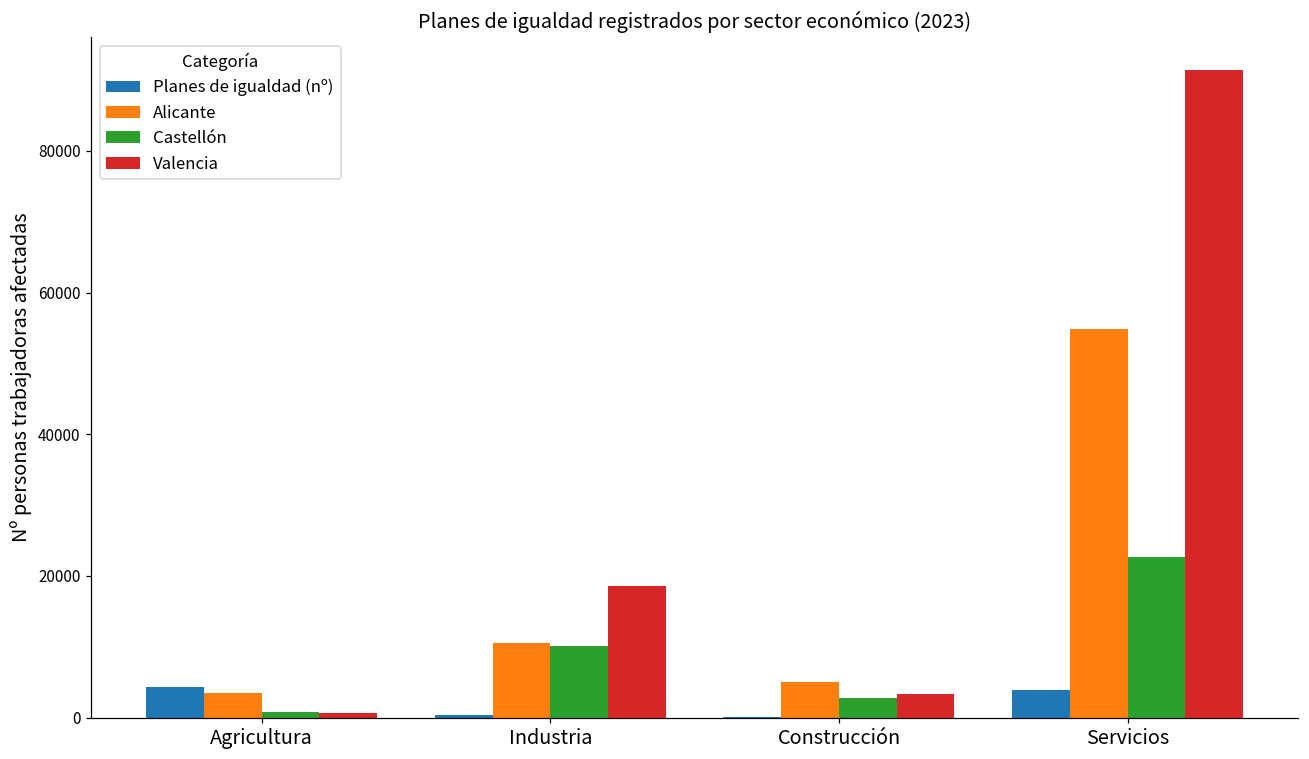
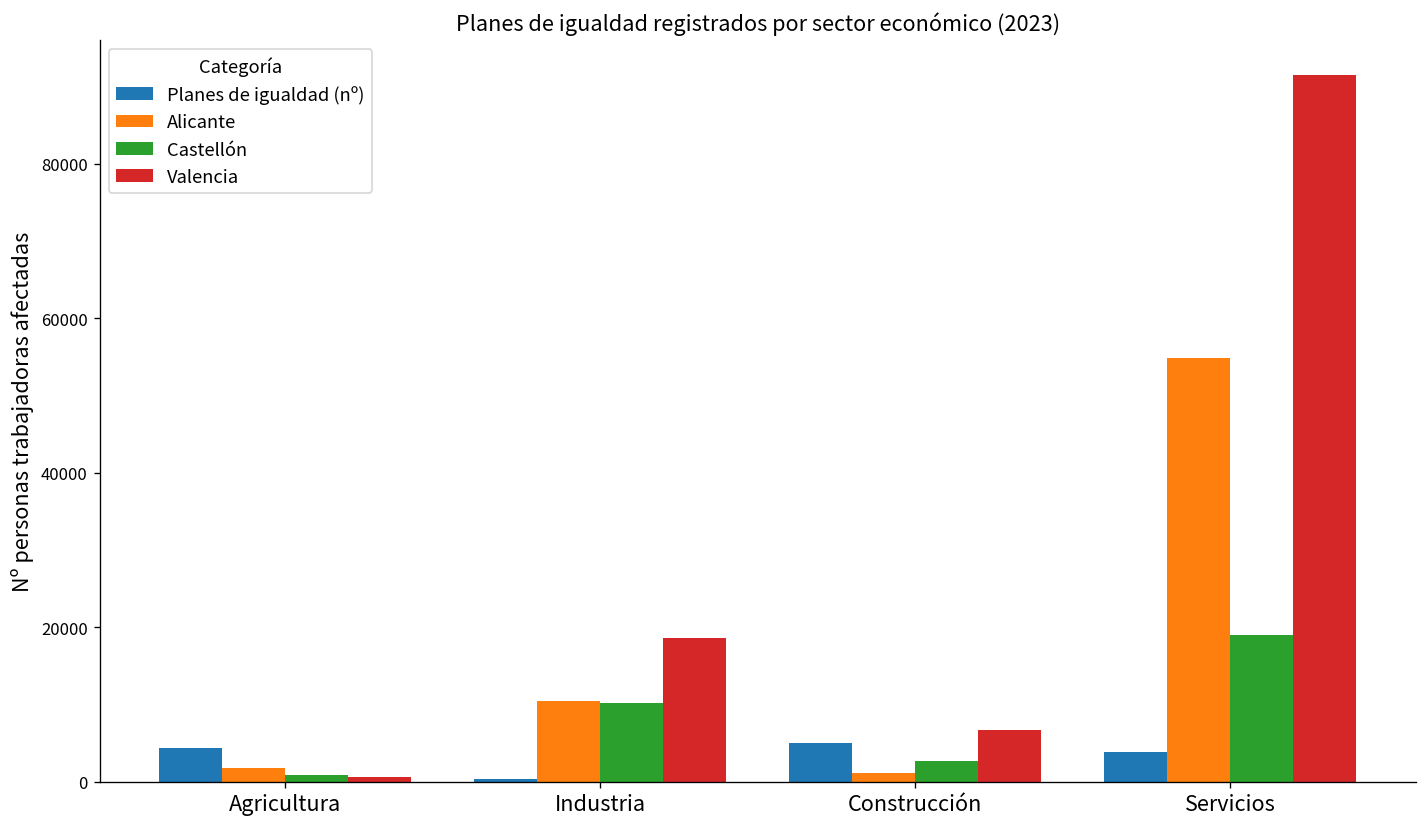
Alicante, Agricultura: 4000 -> 2000
Planes de igualdad (nº), Construcción: 0 -> 5000
Alicante, Construcción: 5000 -> 1000
Valencia, Construcción: 3000 -> 7000
Castellón, Servicios: 23000 -> 19000
